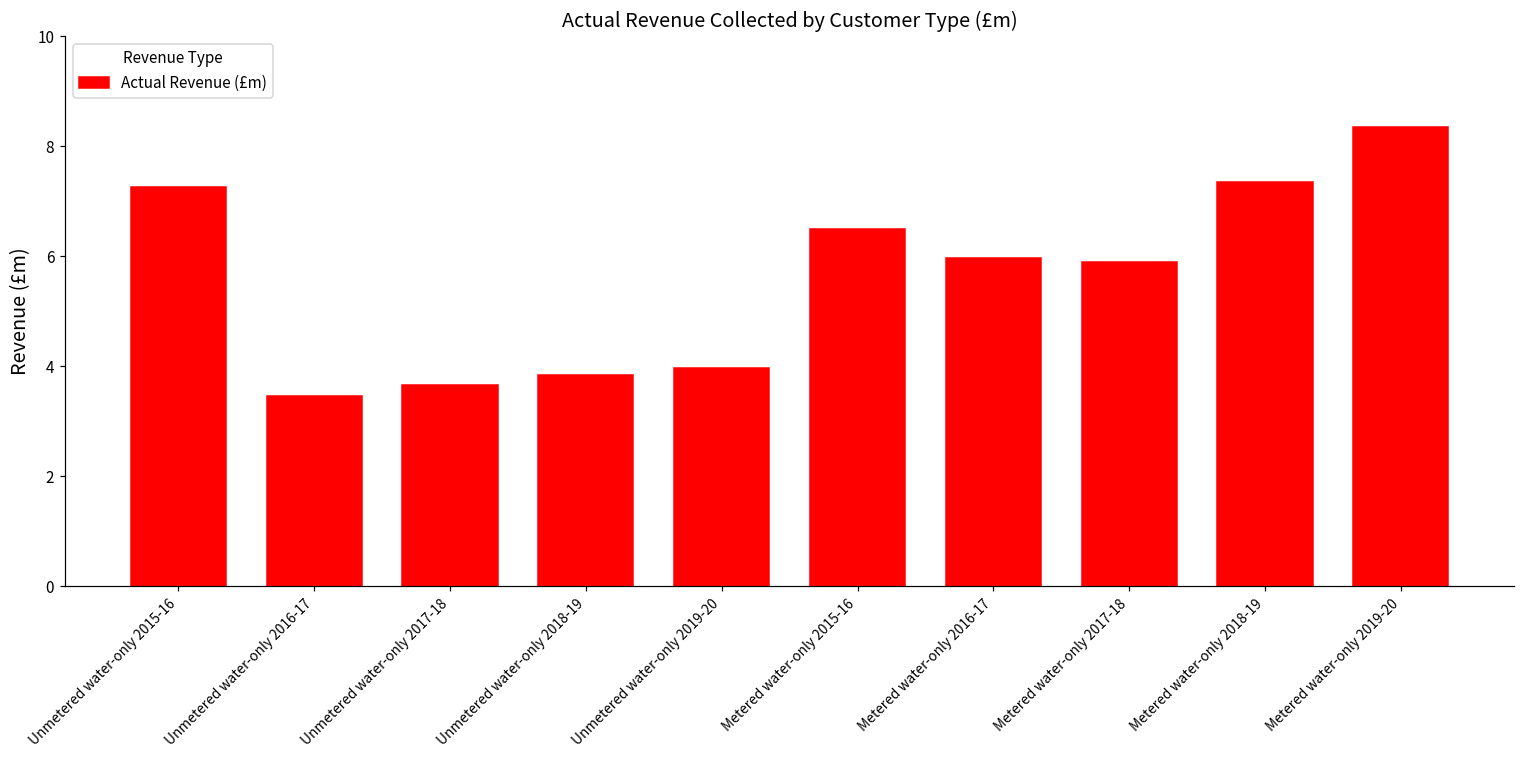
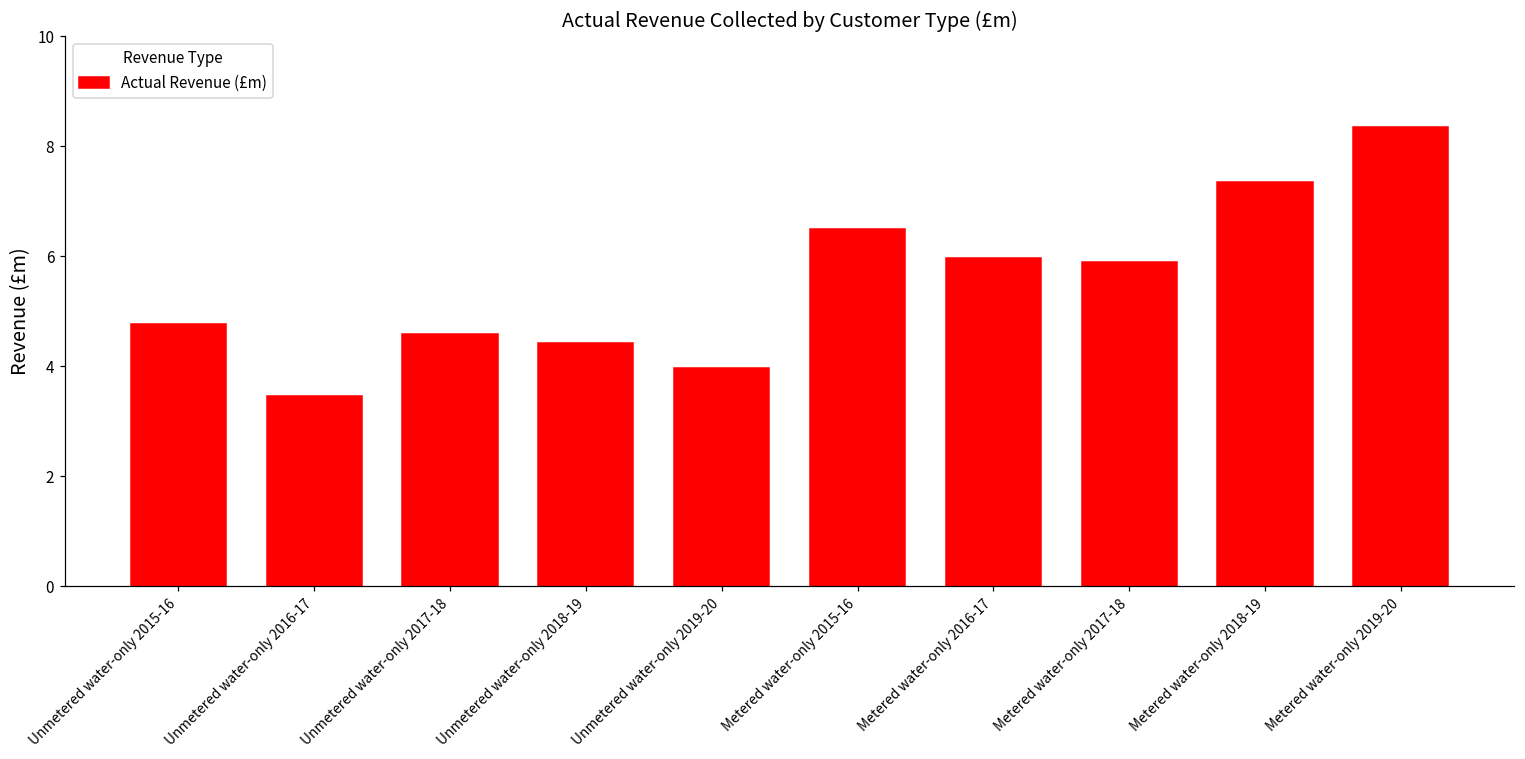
Unmetered water-only 2015-16: 7.3 -> 4.8
Unmetered water-only 2017-18: 3.7 -> 4.6
Unmetered water-only 2018-19: 3.8 -> 4.4
